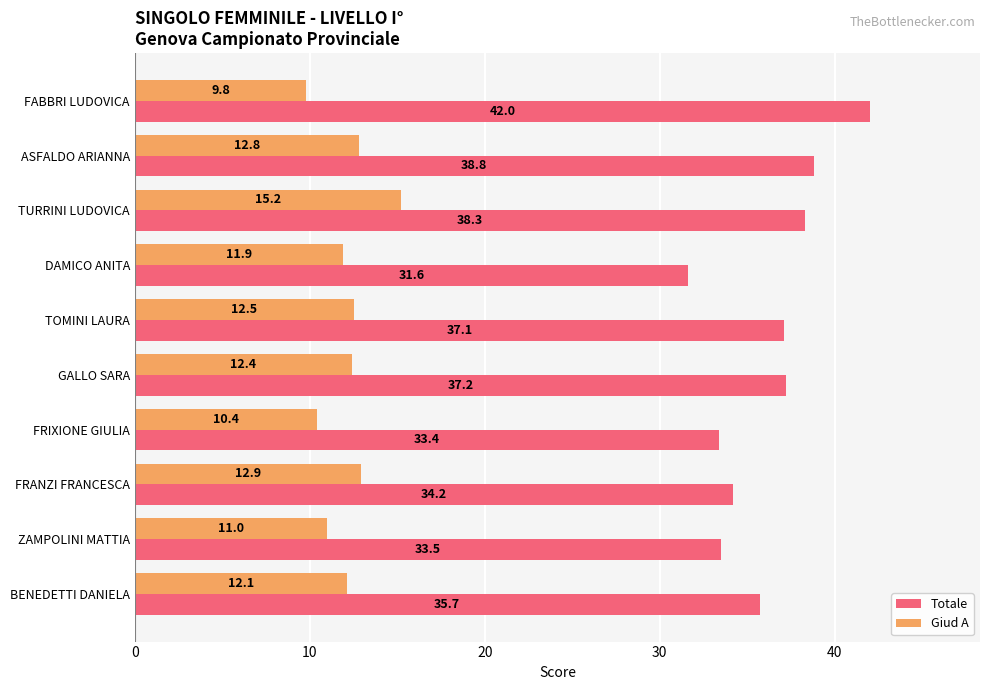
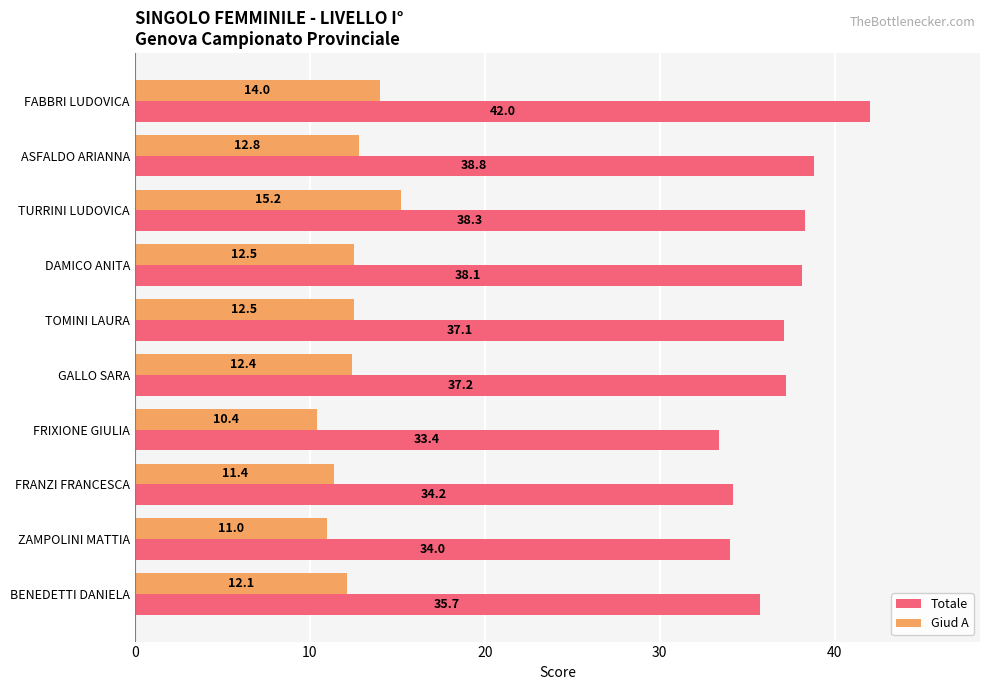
Giud A, FABBRI LUDOVICA: 9.8 -> 14.0
Giud A, DAMICO ANITA: 11.9 -> 12.5
Totale, DAMICO ANITA: 31.6 -> 38.1
Giud A, FRANZI FRANCESCA: 12.9 -> 11.4
Totale, ZAMPOLINI MATTIA: 33.5 -> 34.0
